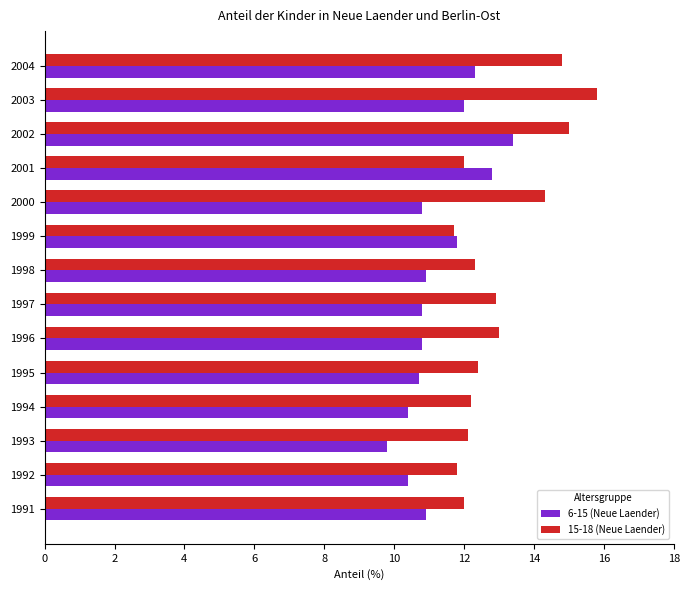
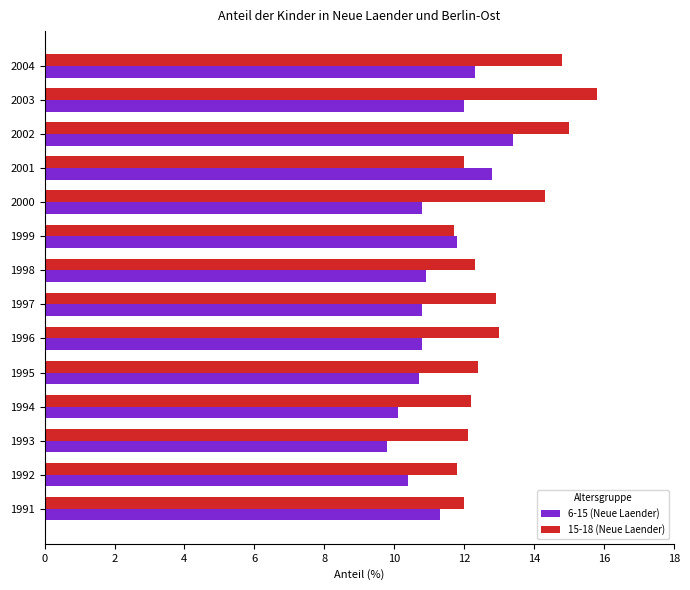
6-15 (Neue Laender), 1994: 10.4 -> 10.1
6-15 (Neue Laender), 1991: 10.9 -> 11.3
